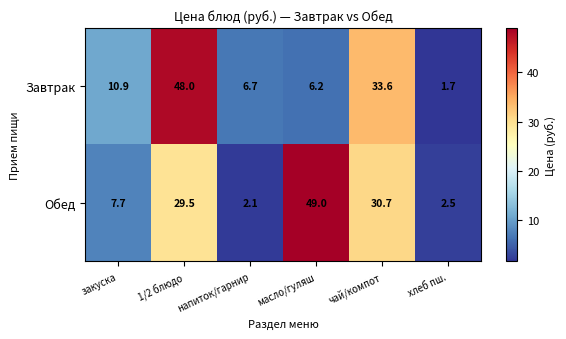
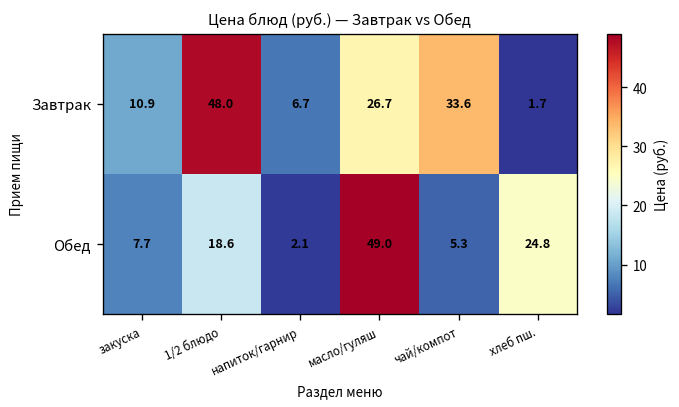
Завтрак, масло/гуляш: 6.2 -> 26.7
Обед, 1/2 блюдо: 29.5 -> 18.6
Обед, чай/компот: 30.7 -> 5.3
Обед, хлеб пш.: 2.5 -> 24.8
